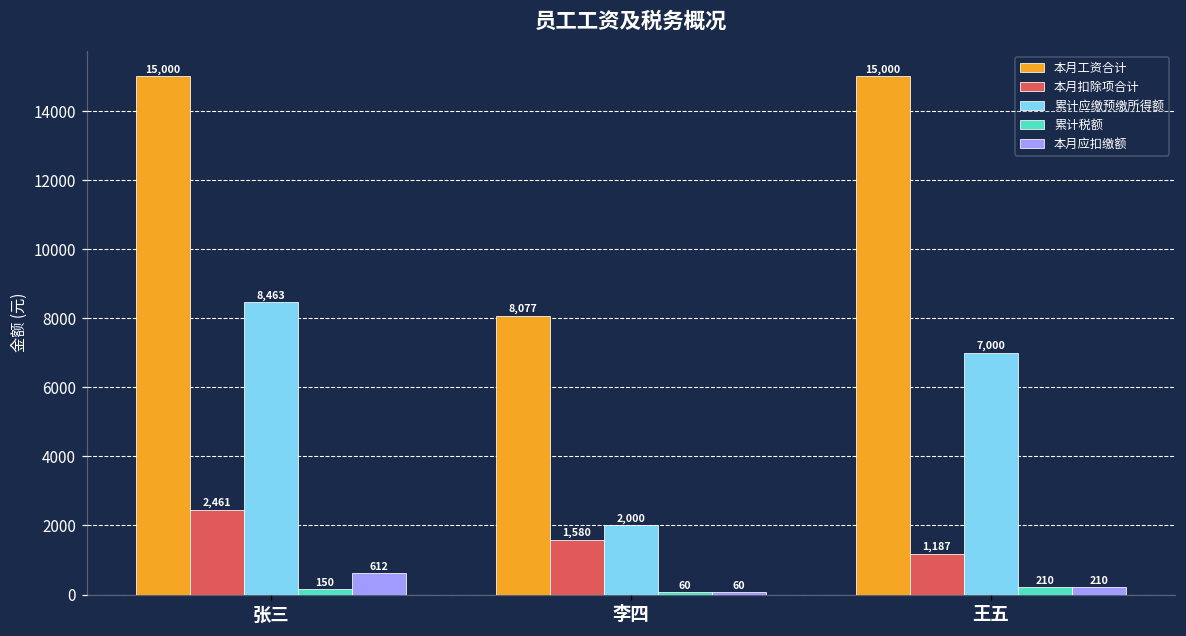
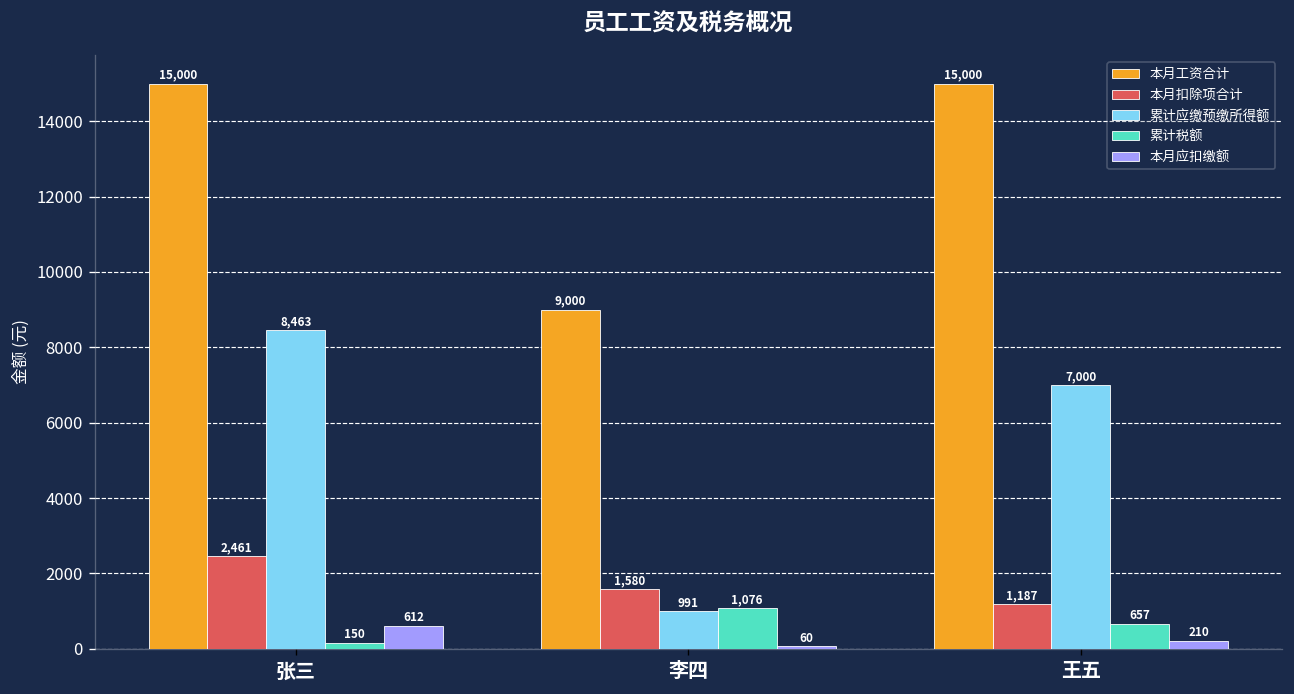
本月工资合计, 李四: 8,077 -> 9,000
累计应缴预缴所得额, 李四: 2,000 -> 991
累计税额, 李四: 60 -> 1,076
累计税额, 王五: 210 -> 657
